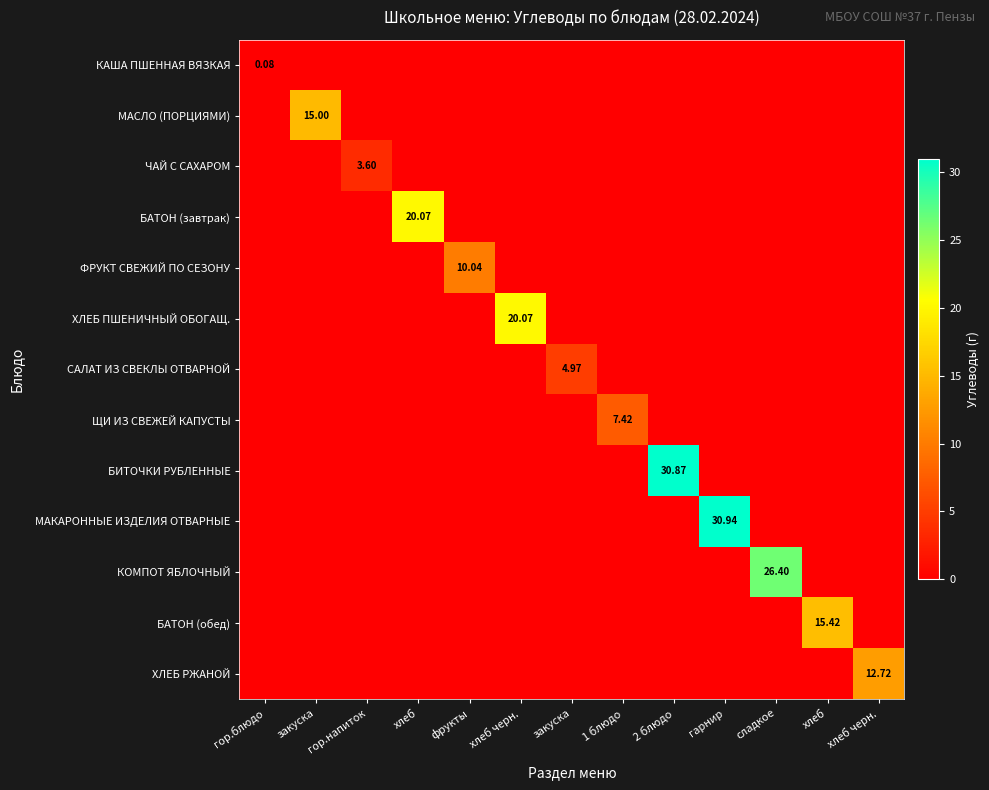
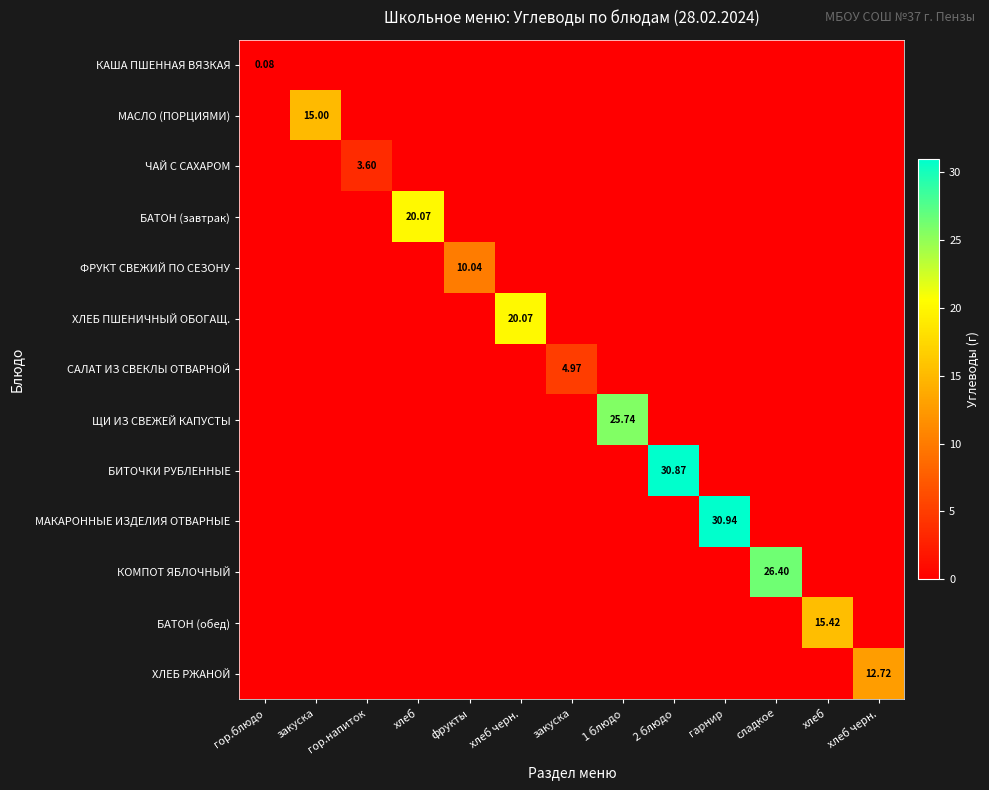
ЩИ ИЗ СВЕЖЕЙ КАПУСТЫ, 1 блюдо: 7.42 -> 25.74
